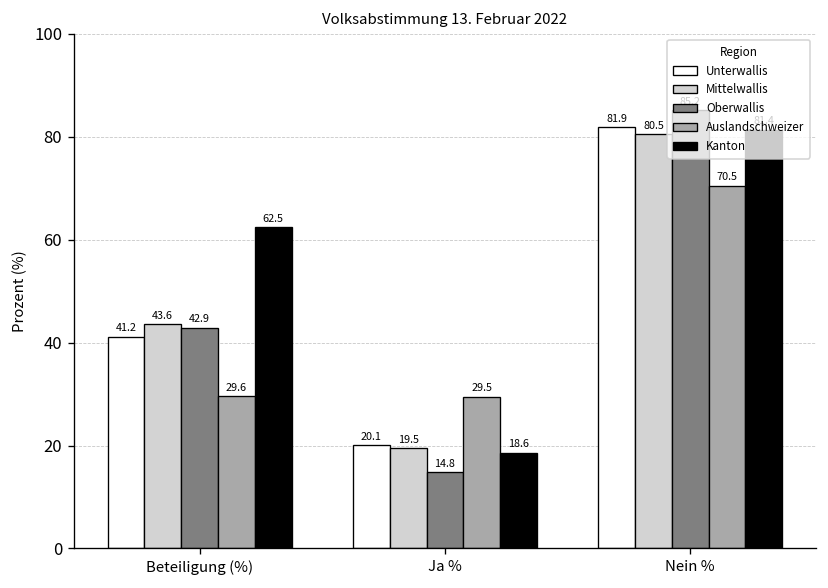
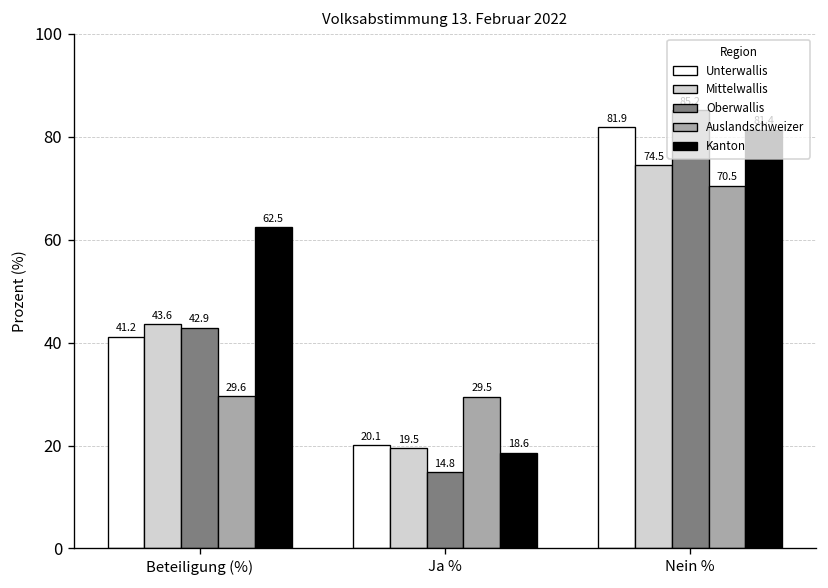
Mittelwallis, Nein %: 80.5 -> 74.5
